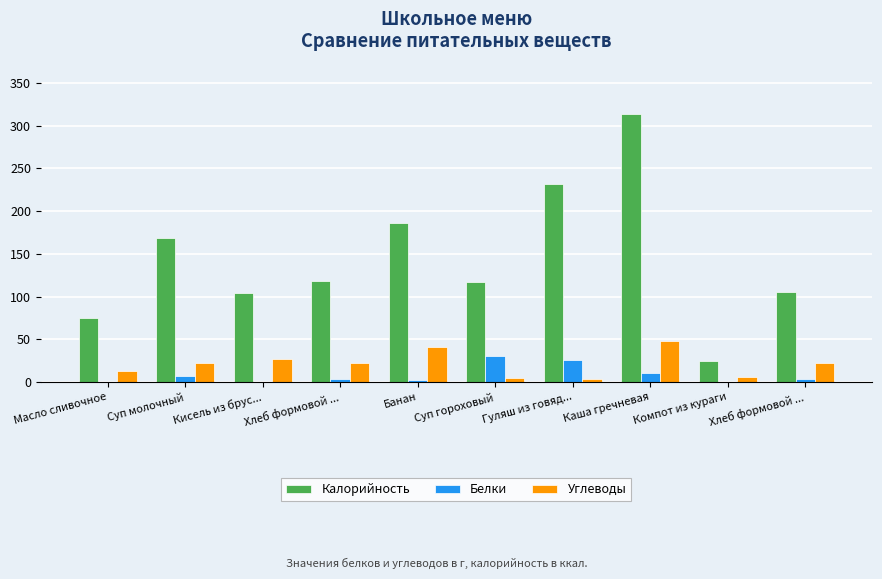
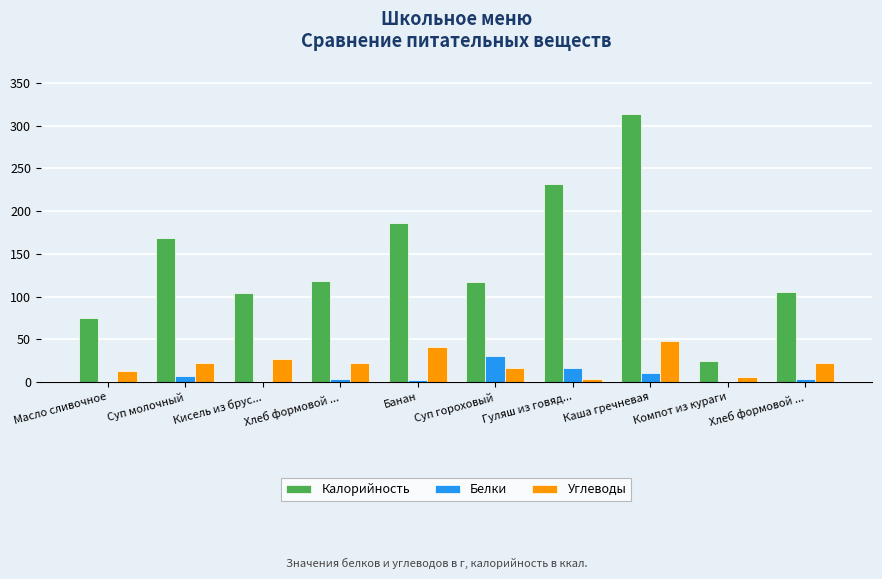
Углеводы, Суп гороховый: 0 -> 20
Белки, Гуляш из говяд...: 30 -> 20
